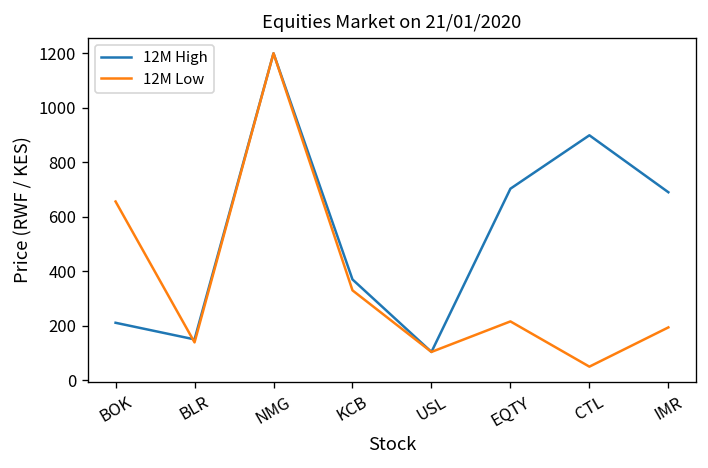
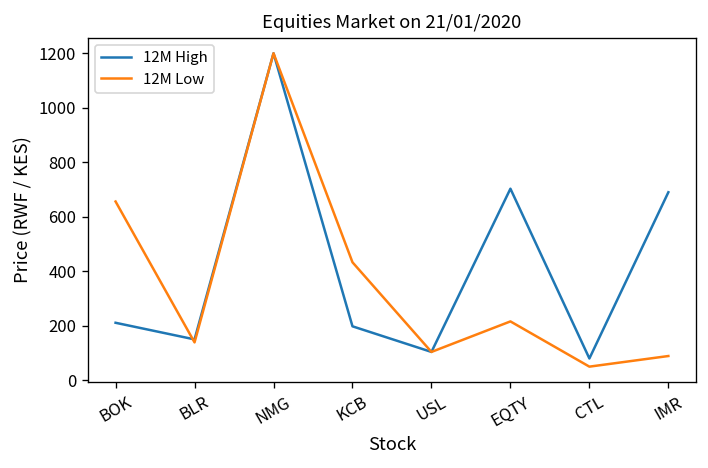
12M High, KCB: 370 -> 200
12M Low, KCB: 330 -> 430
12M High, CTL: 900 -> 80
12M Low, IMR: 190 -> 90
